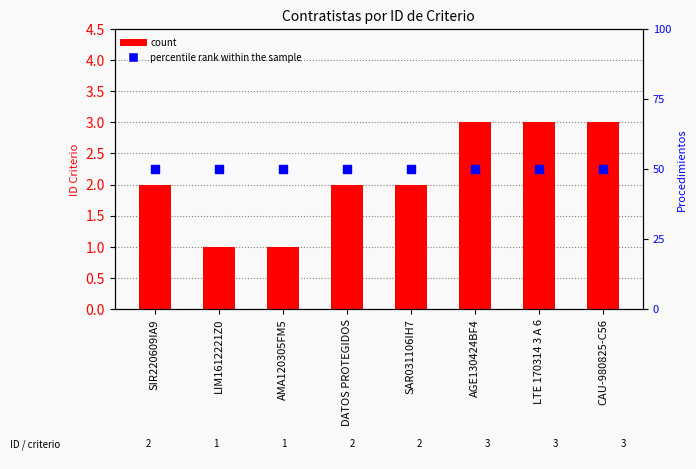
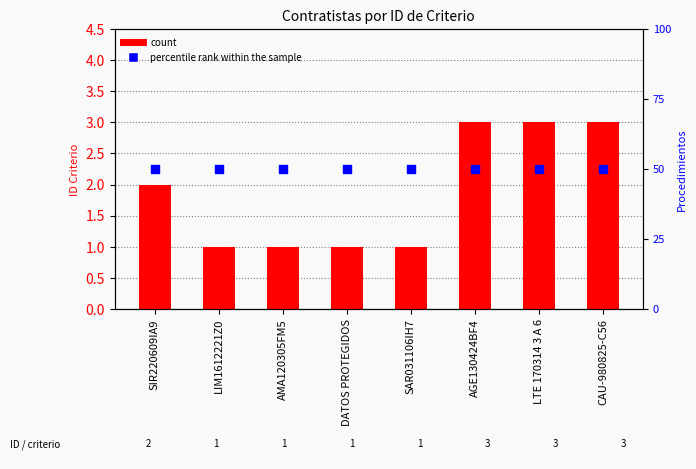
count, DATOS PROTEGIDOS: 2 -> 1
count, SAR031106IH7: 2 -> 1
